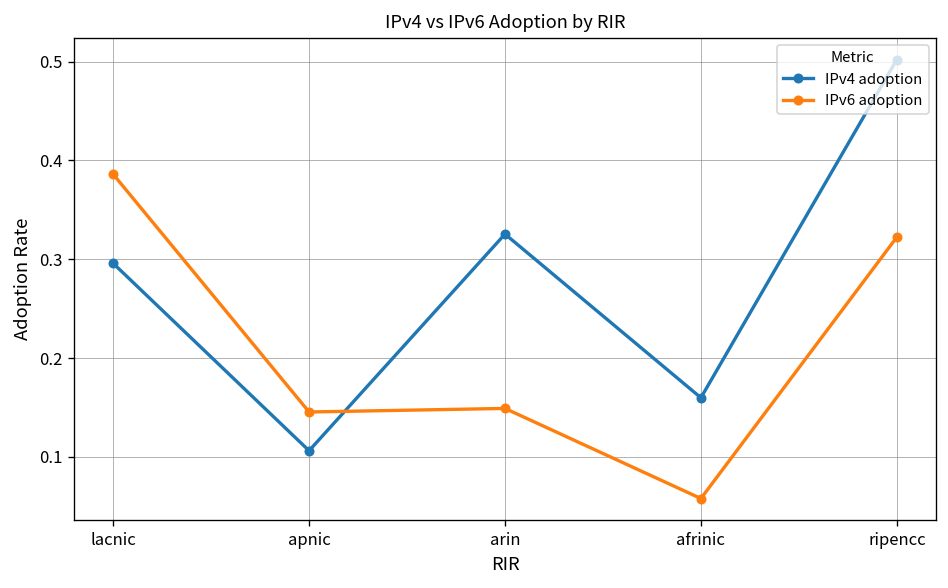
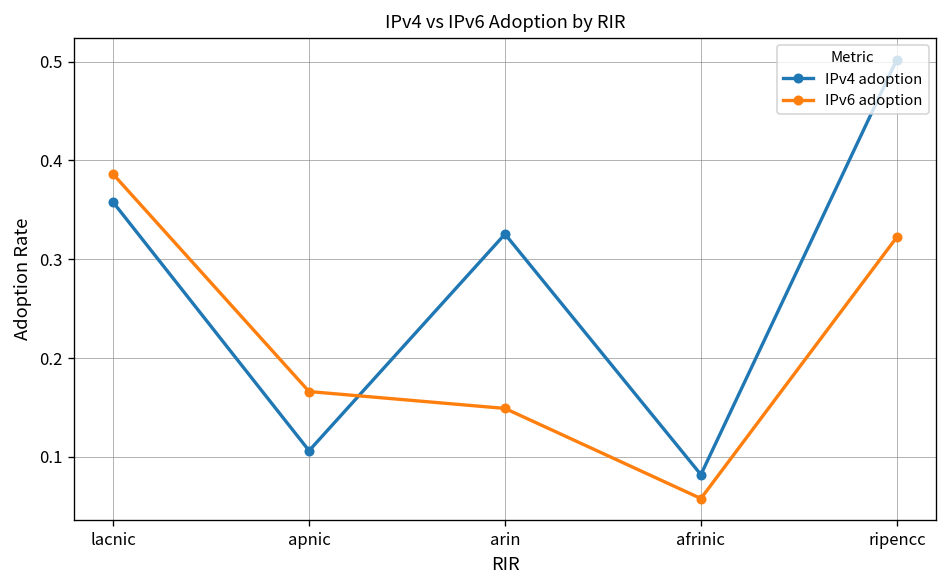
IPv4 adoption, lacnic: 0.30 -> 0.36
IPv6 adoption, apnic: 0.15 -> 0.17
IPv4 adoption, afrinic: 0.16 -> 0.08
